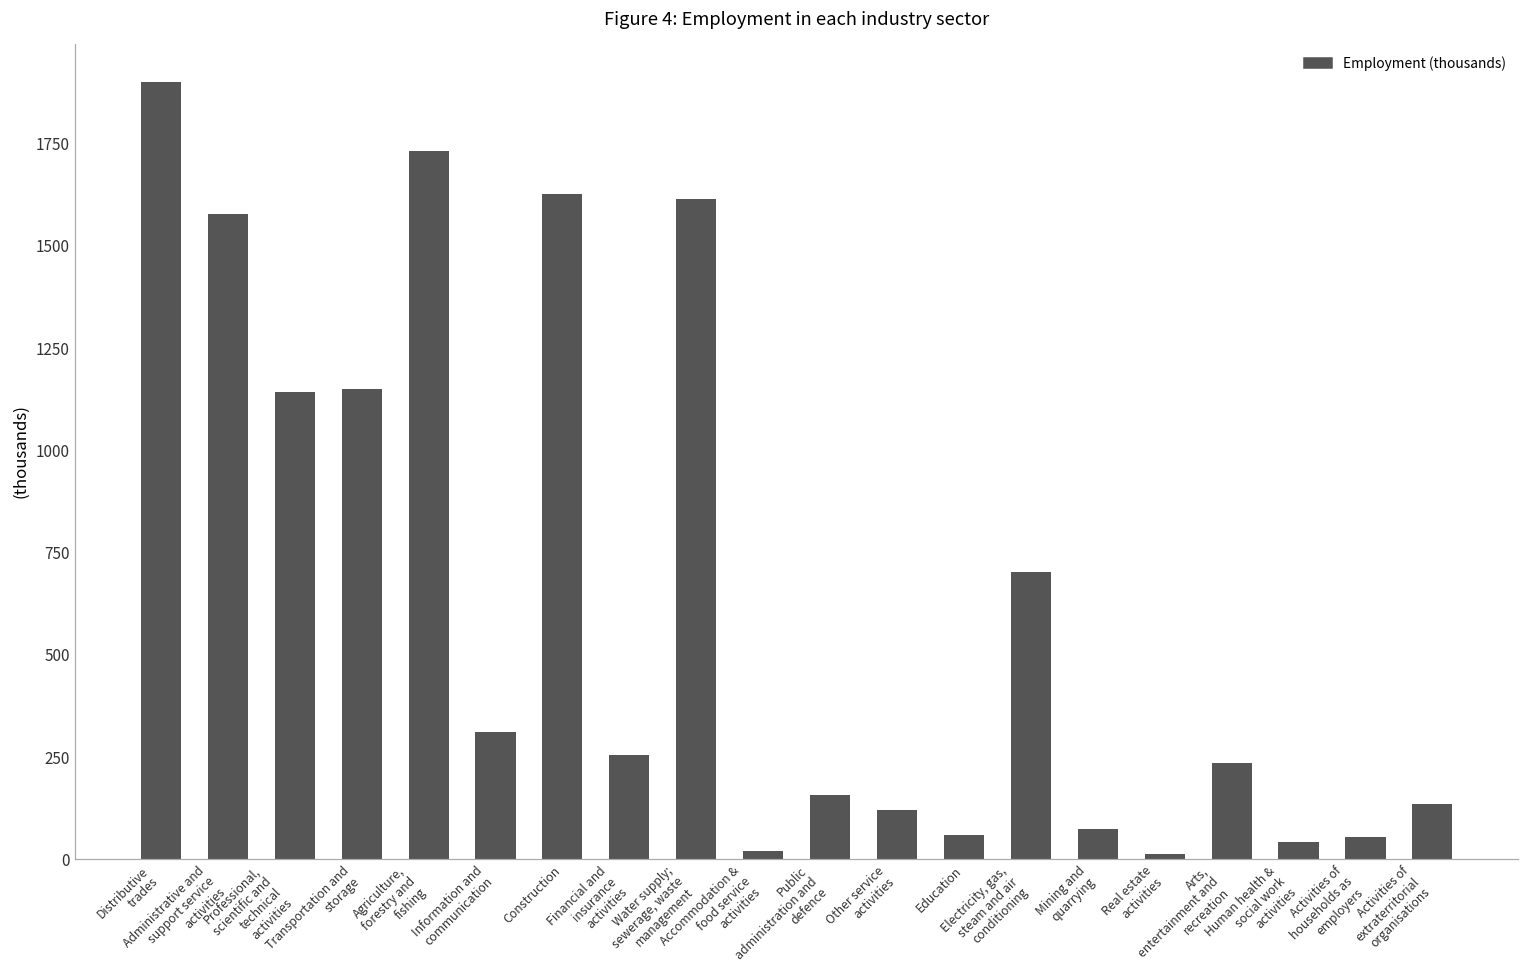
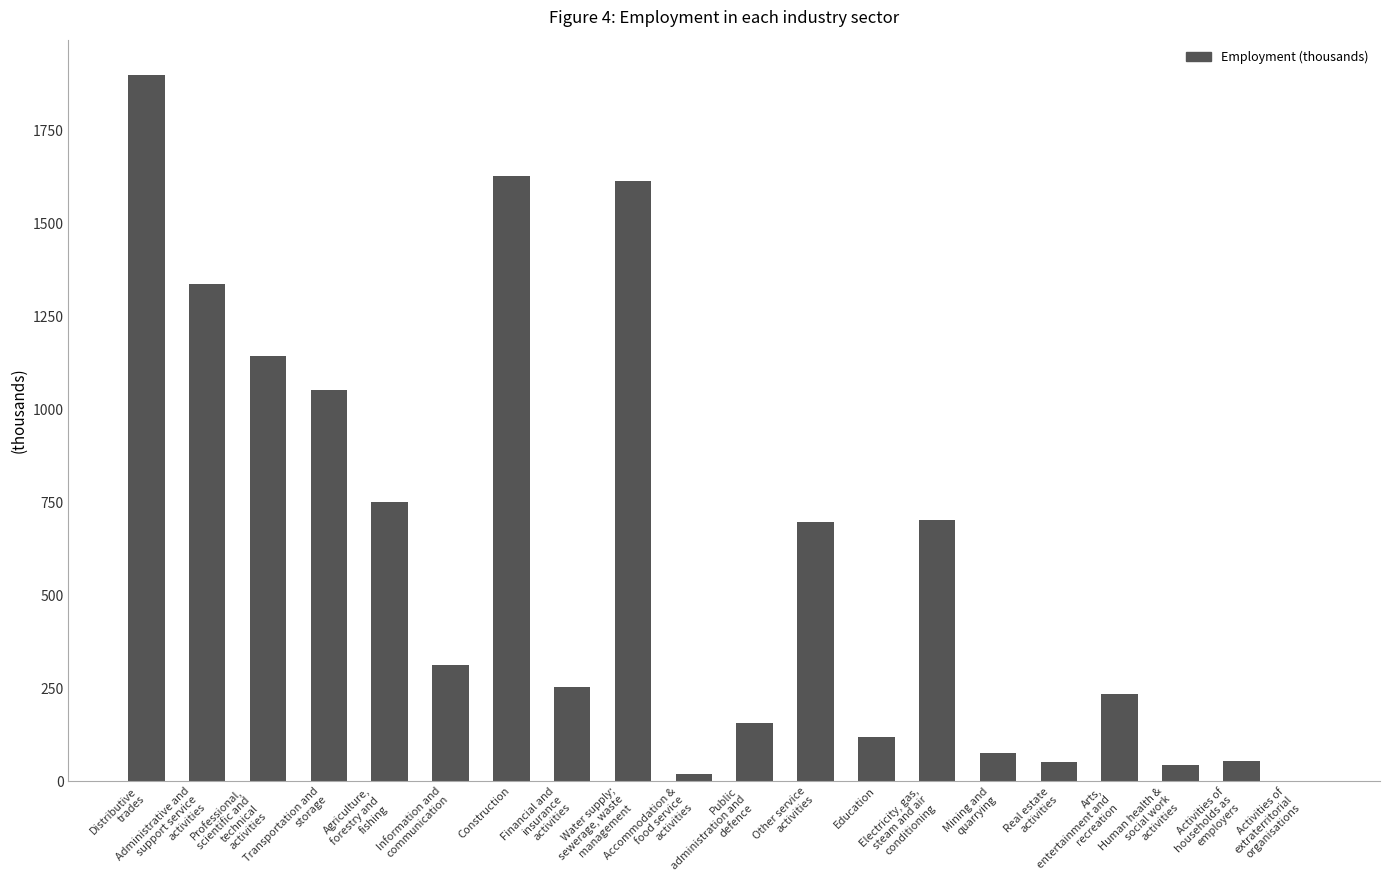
Administrative and support service activities: 1580 -> 1340
Transportation and storage: 1150 -> 1050
Agriculture, forestry and fishing: 1730 -> 750
Other service activities: 120 -> 700
Education: 60 -> 120
Real estate activities: 10 -> 50
Activities of extraterritorial organisations: 140 -> 0
